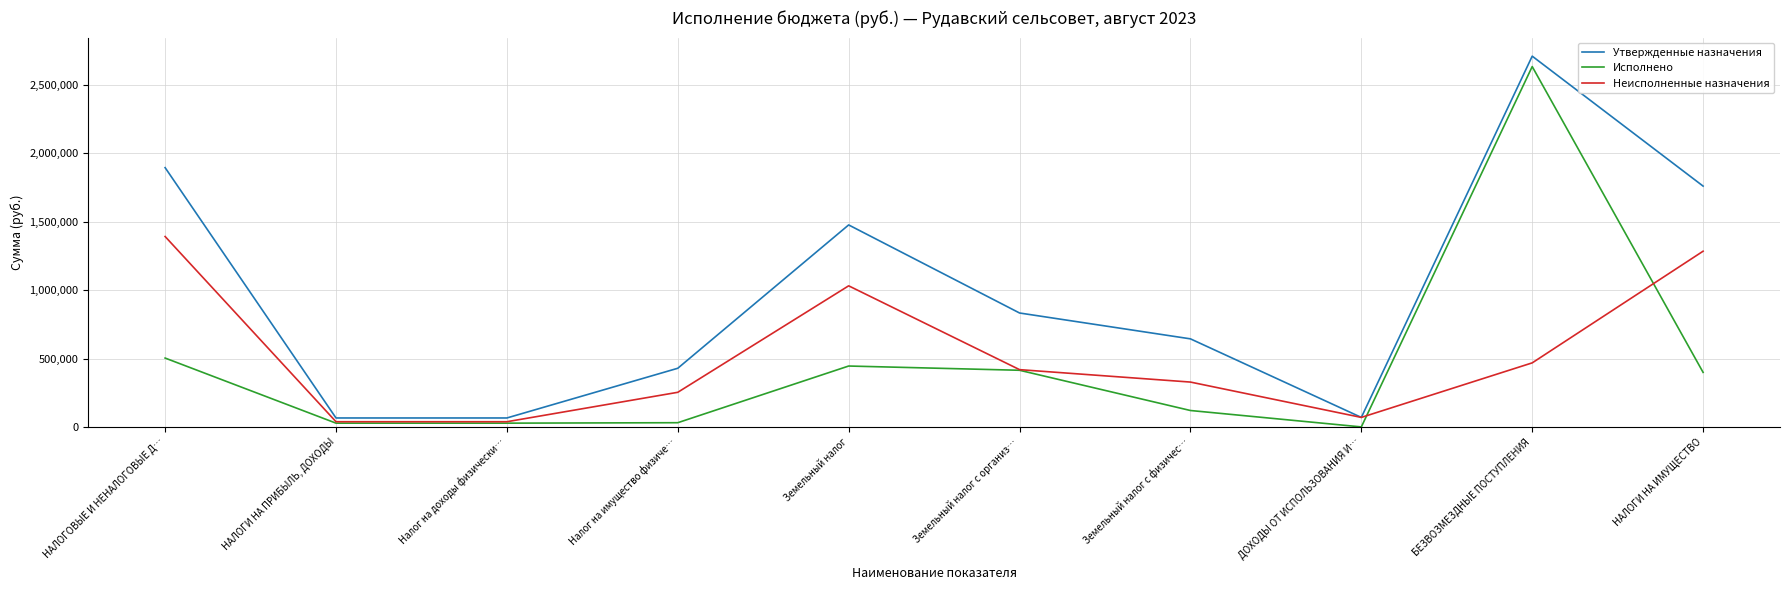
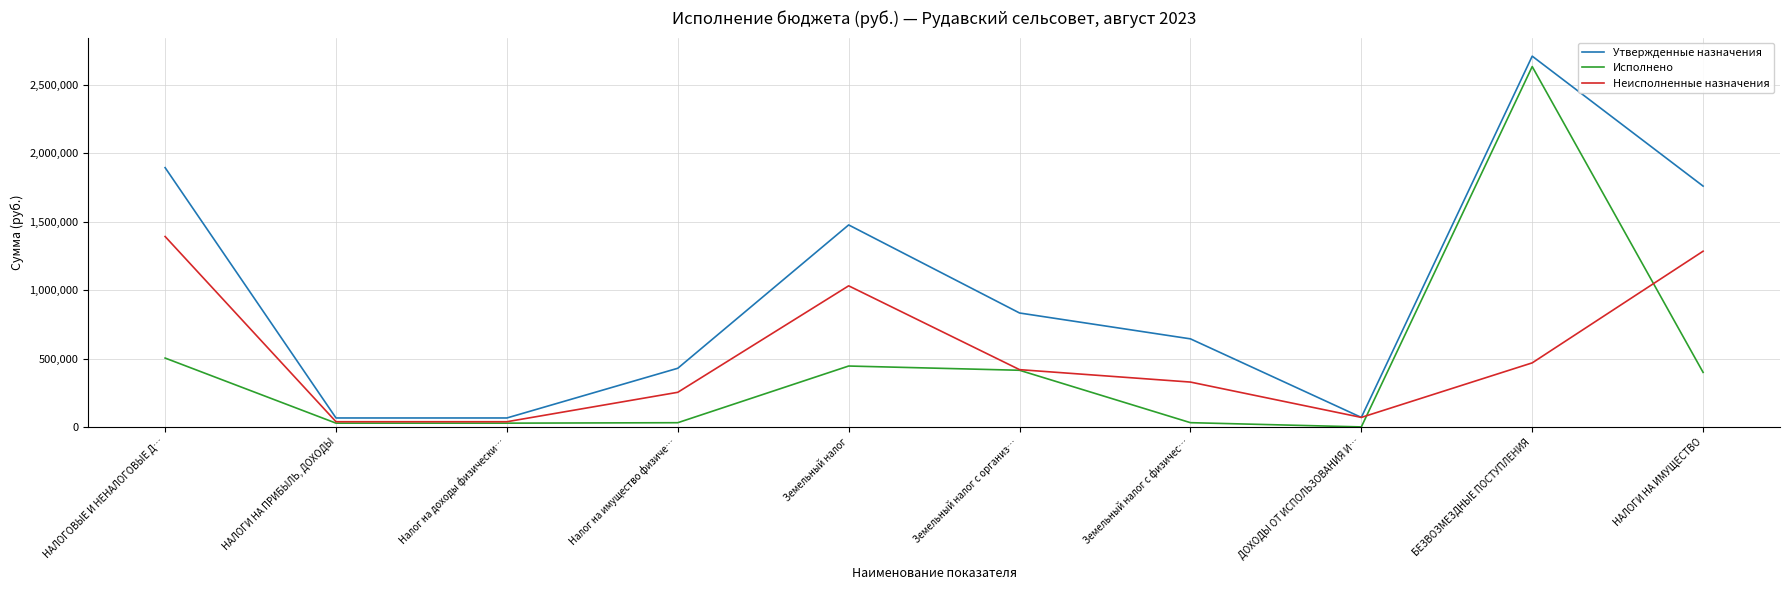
Исполнено, Земельный налог с физичес…: 120,000 -> 30,000
